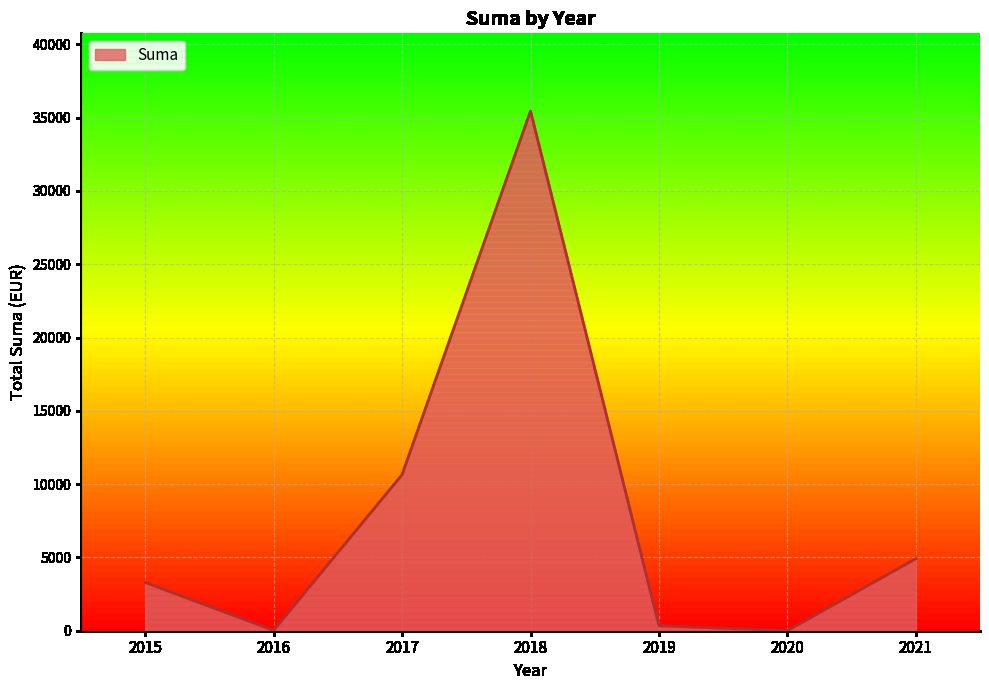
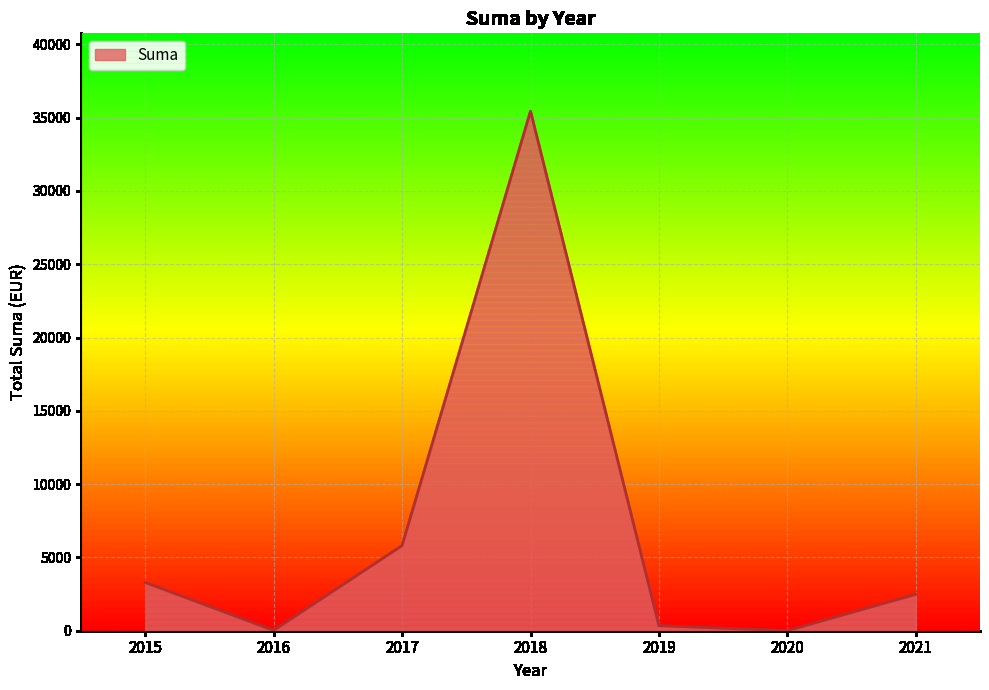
2017: 10600 -> 5800
2021: 4900 -> 2500
